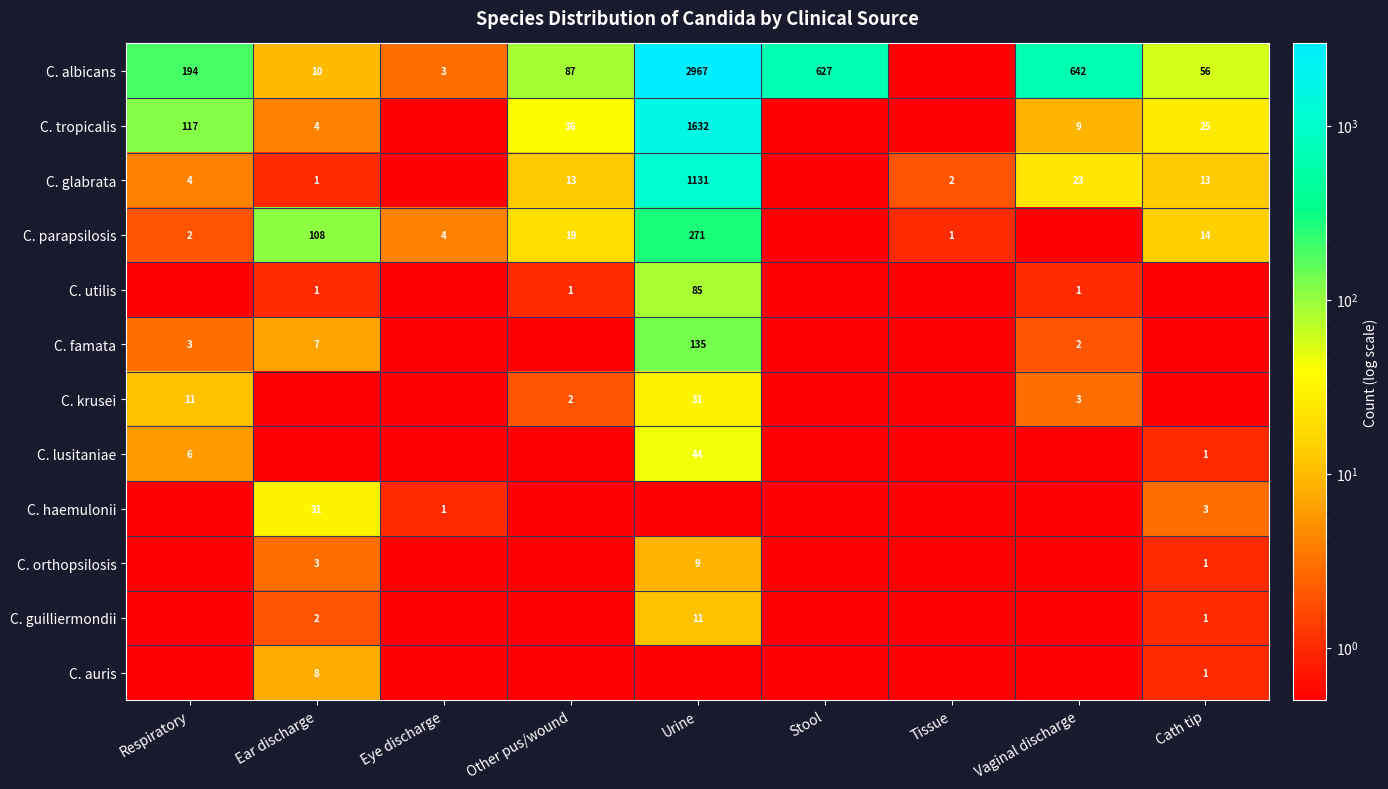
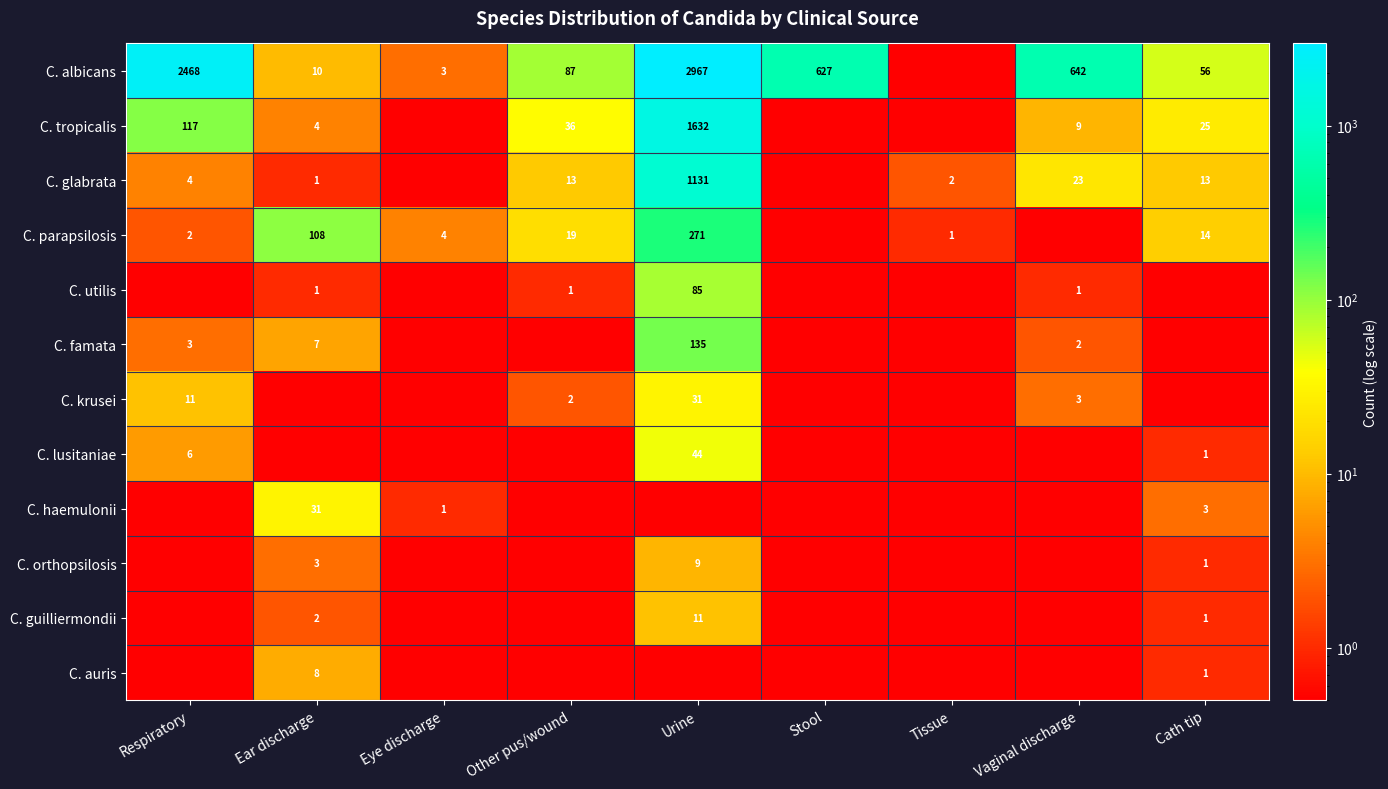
C. albicans, Respiratory: 194 -> 2468
